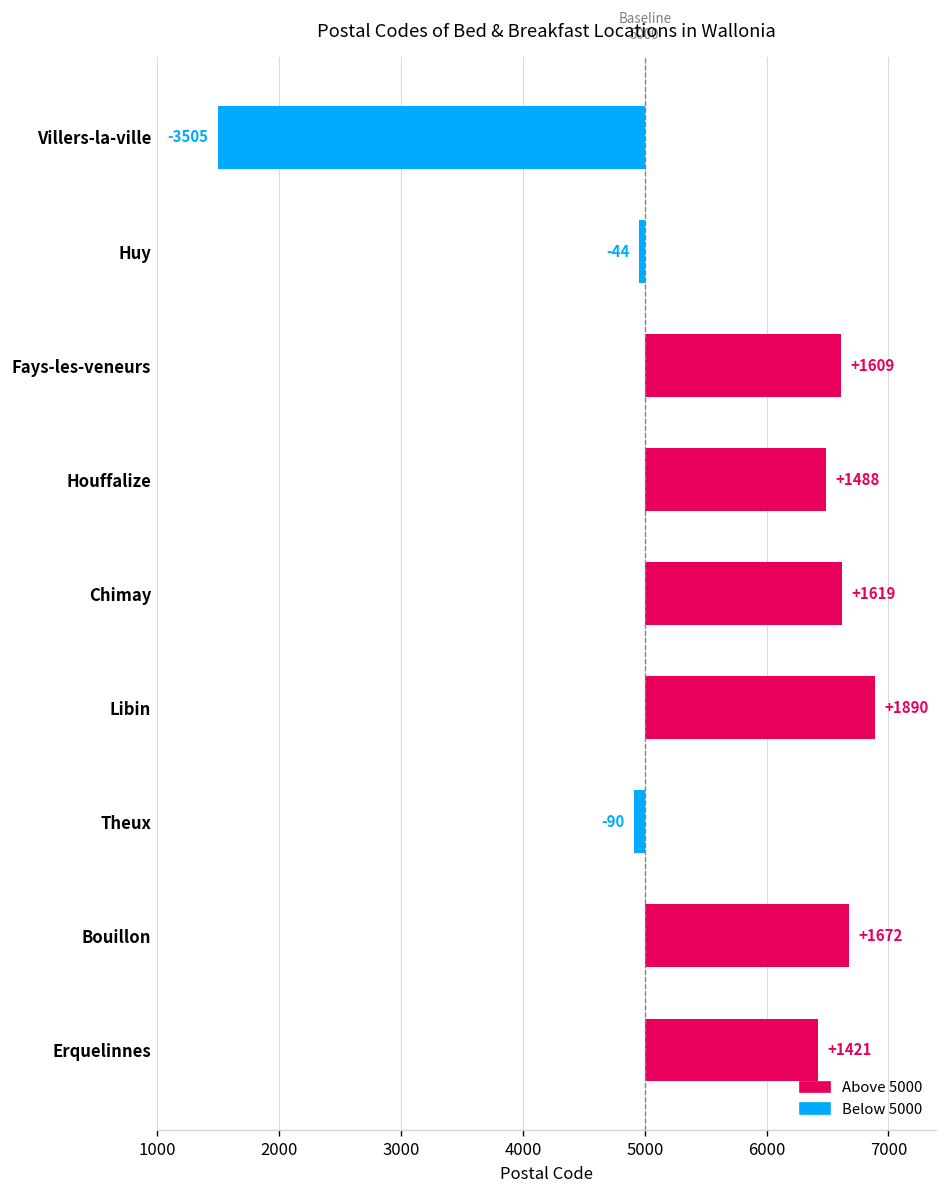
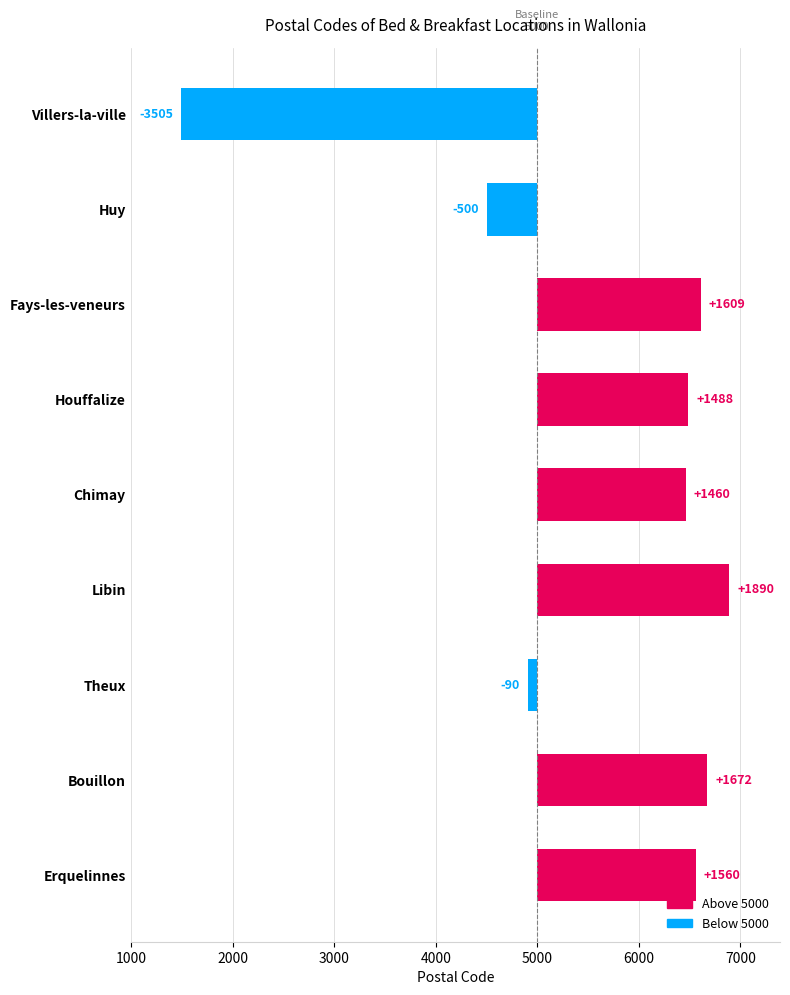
Huy: -44 -> -500
Chimay: +1619 -> +1460
Erquelinnes: +1421 -> +1560
